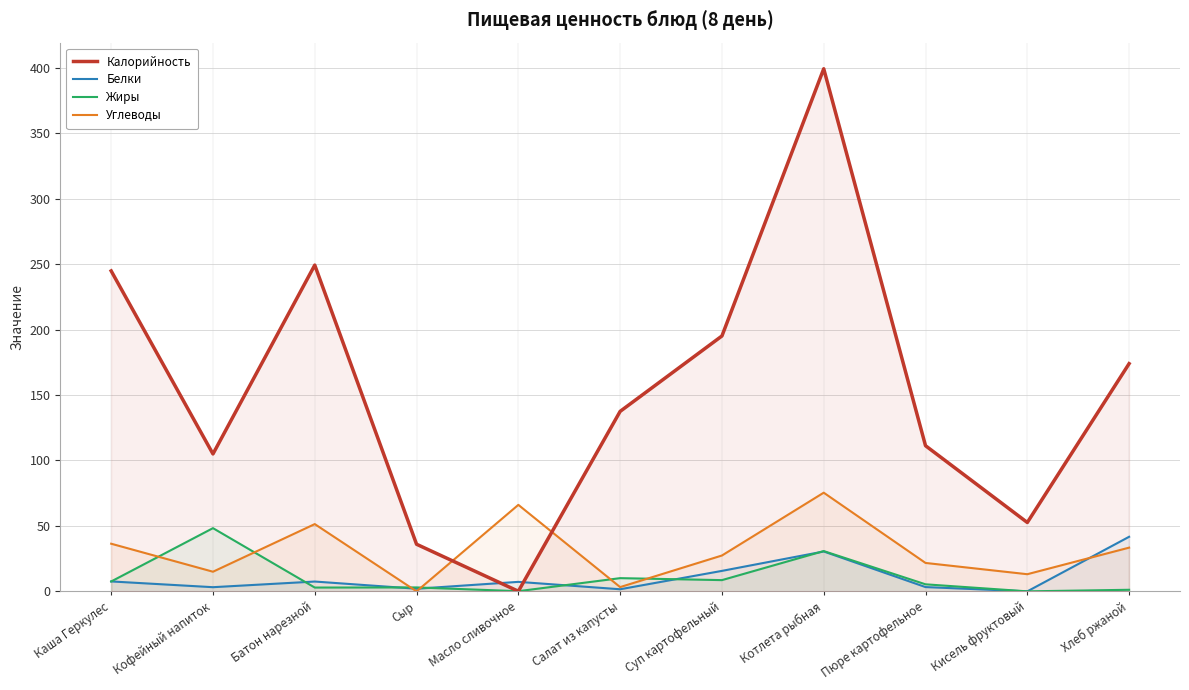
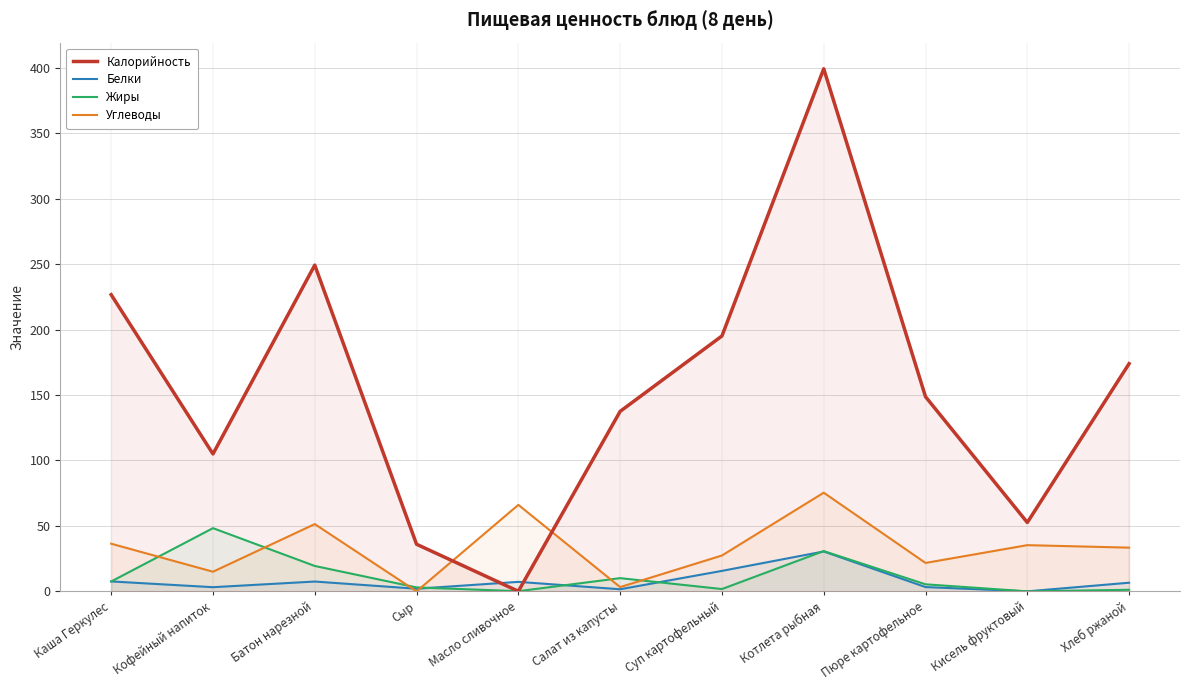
Калорийность, Каша Геркулес: 245 -> 227
Жиры, Батон нарезной: 3 -> 19
Жиры, Суп картофельный: 9 -> 2
Калорийность, Пюре картофельное: 111 -> 149
Углеводы, Кисель фруктовый: 13 -> 35
Белки, Хлеб ржаной: 42 -> 7
